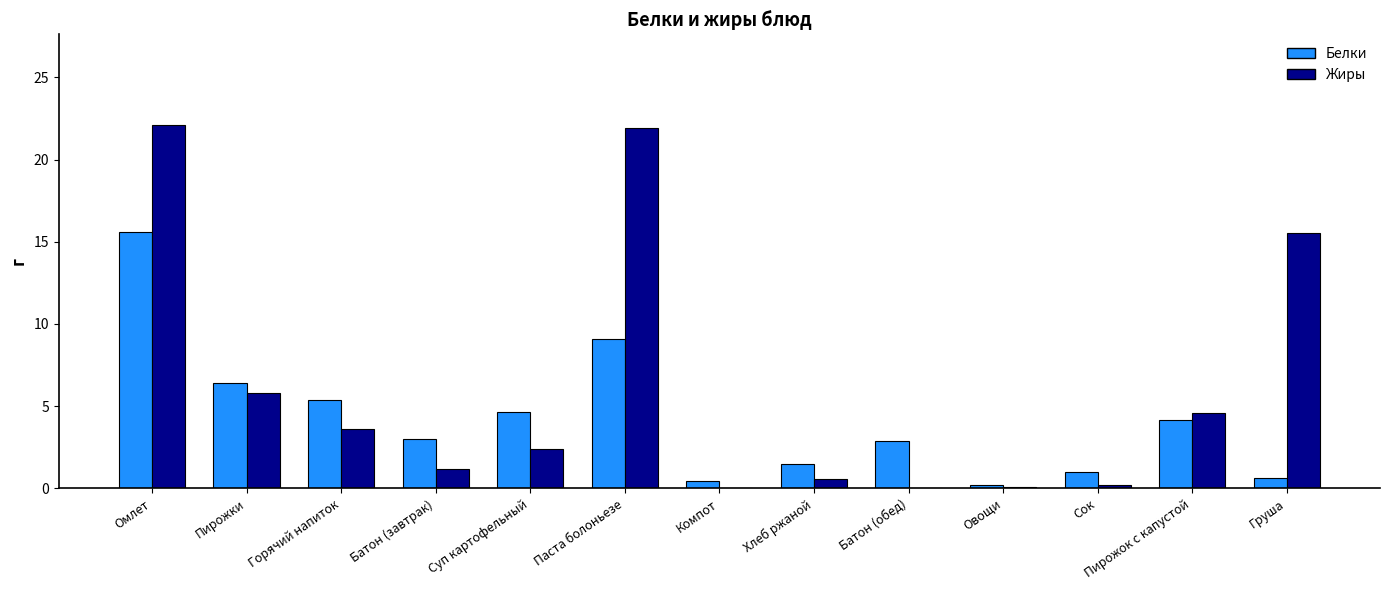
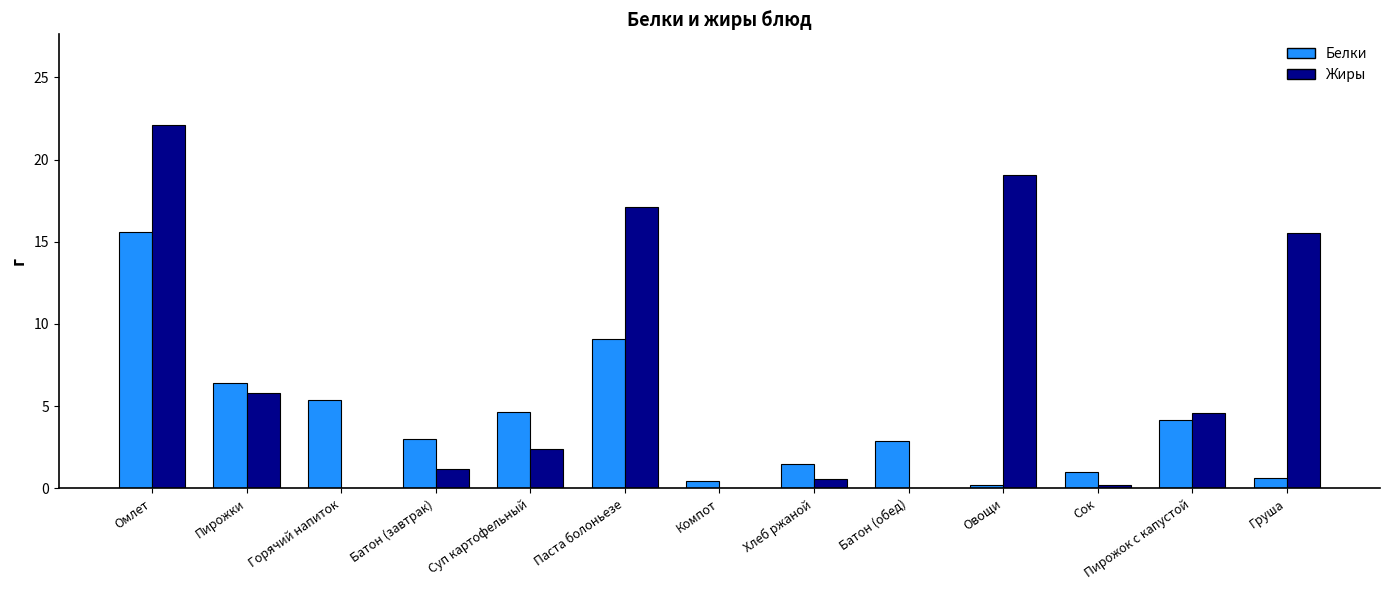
Жиры, Горячий напиток: 3.6 -> 0.1
Жиры, Паста болоньезе: 21.9 -> 17.1
Жиры, Овощи: 0.1 -> 19.1
